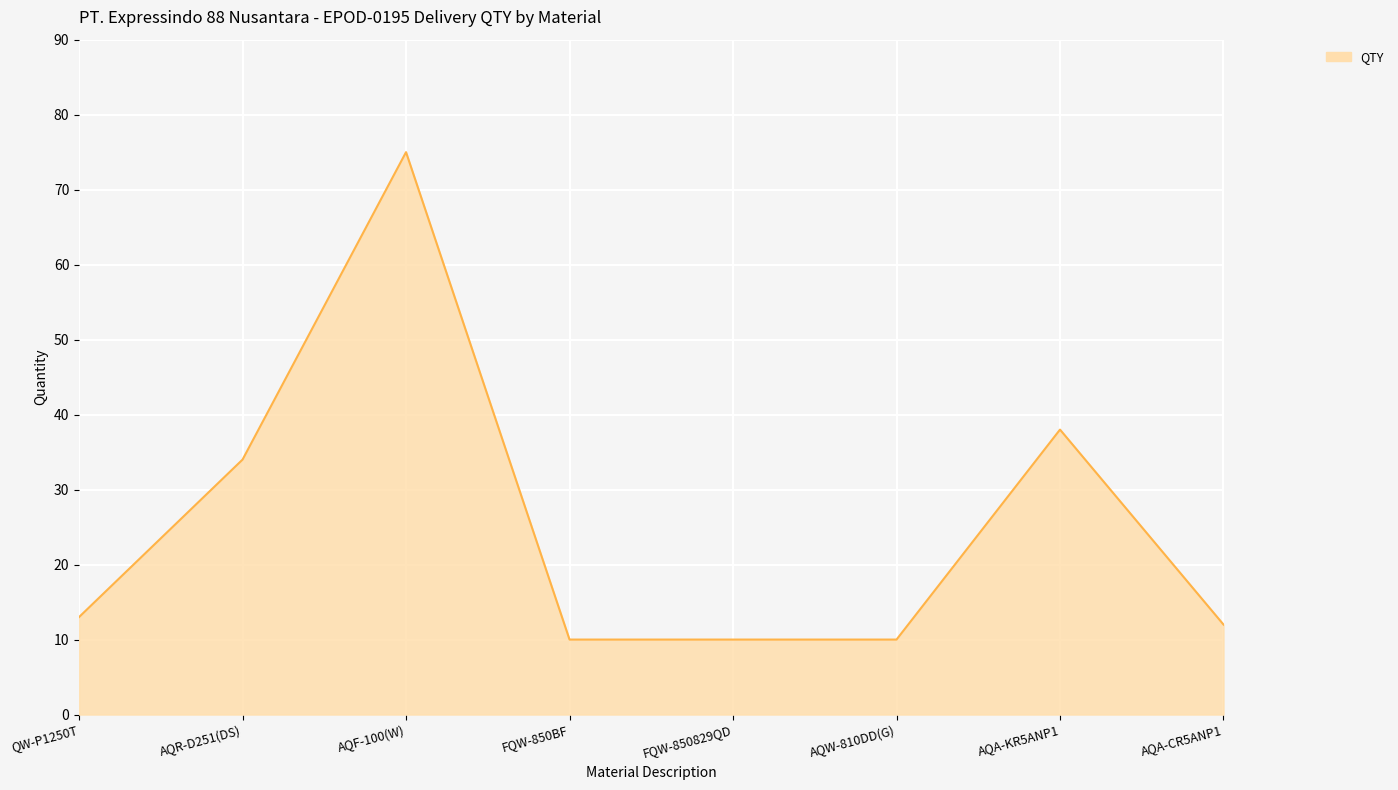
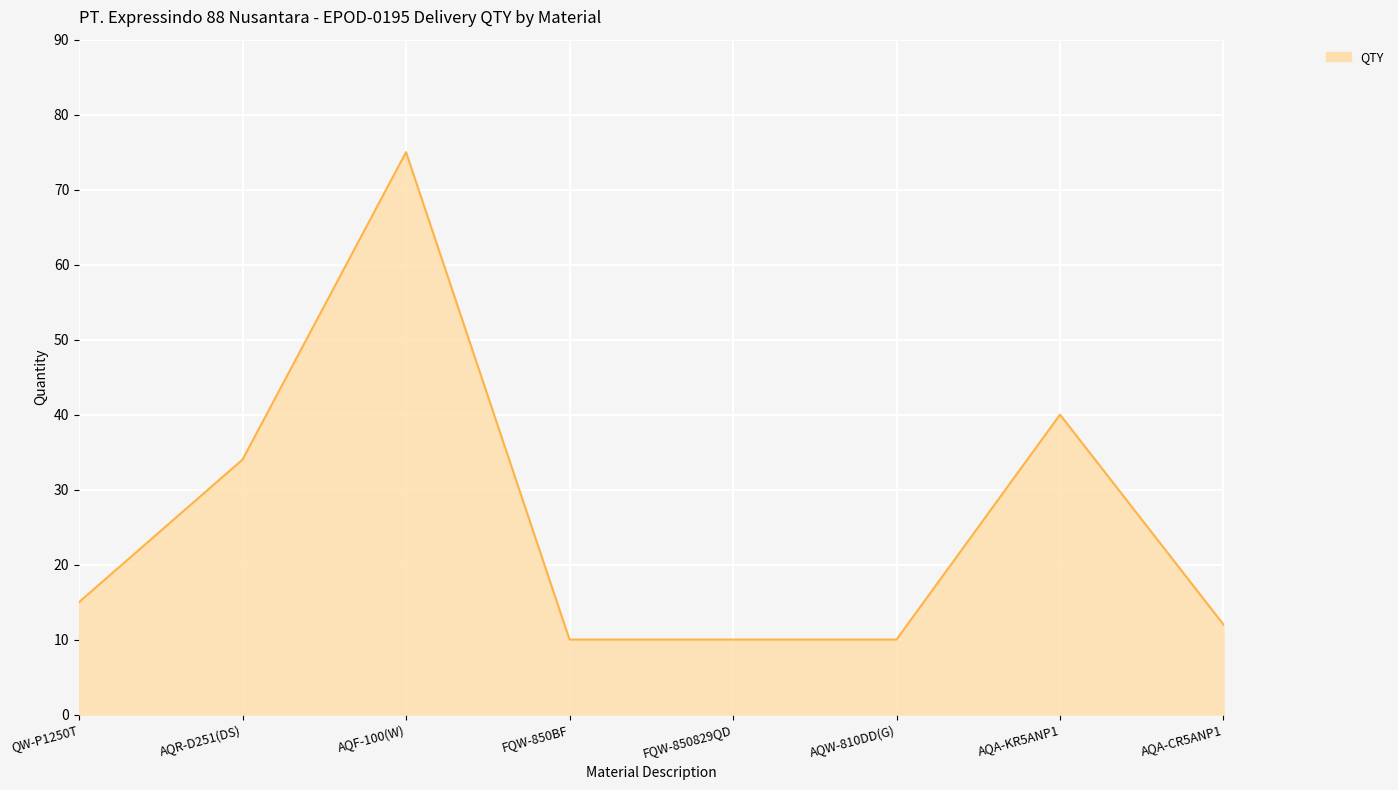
QW-P1250T: 13 -> 15
AQA-KR5ANP1: 38 -> 40
